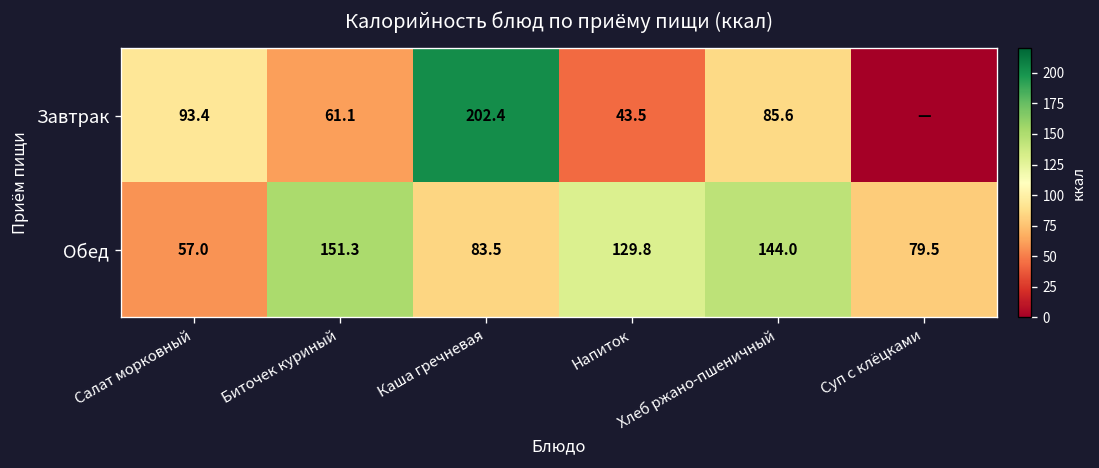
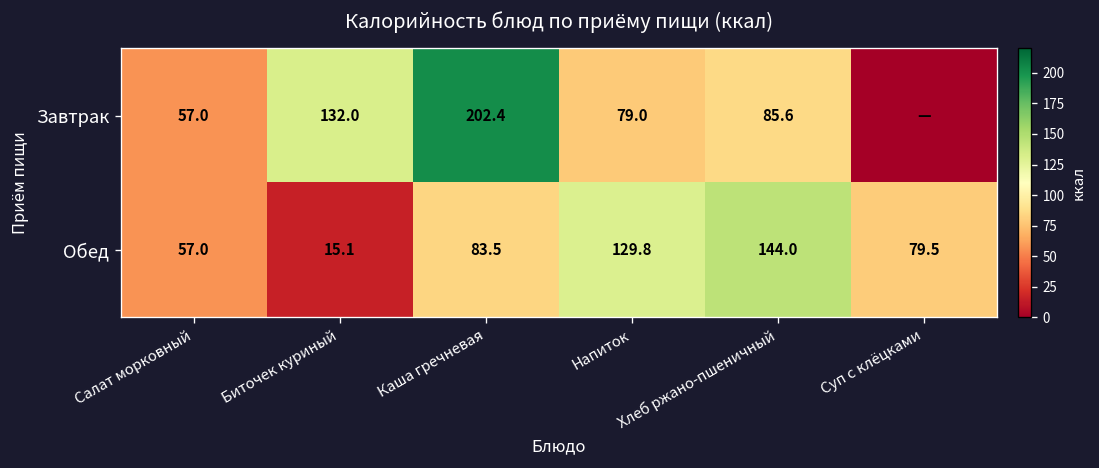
Завтрак, Салат морковный: 93.4 -> 57.0
Завтрак, Биточек куриный: 61.1 -> 132.0
Завтрак, Напиток: 43.5 -> 79.0
Обед, Биточек куриный: 151.3 -> 15.1
